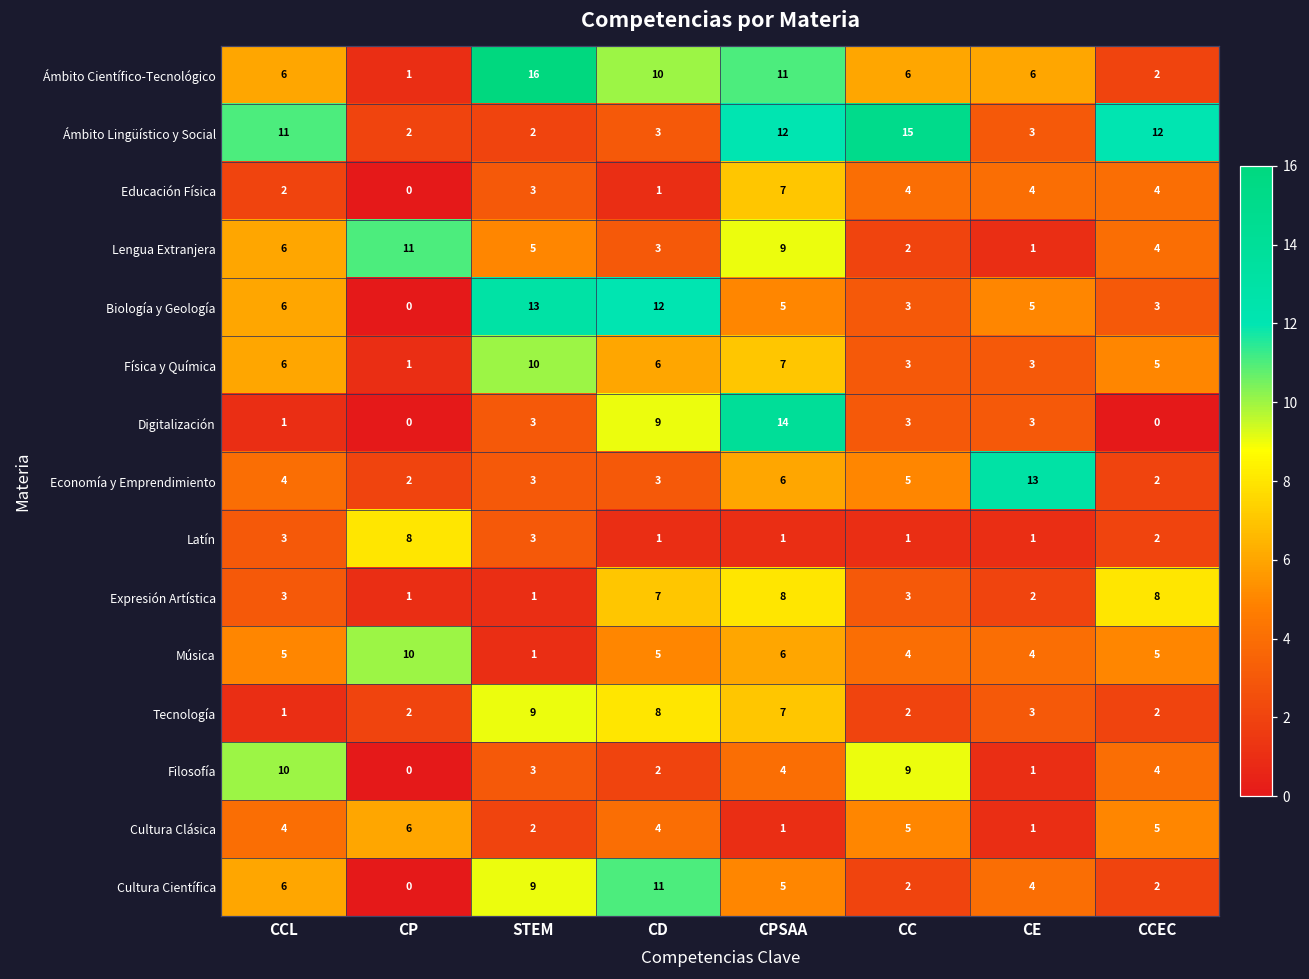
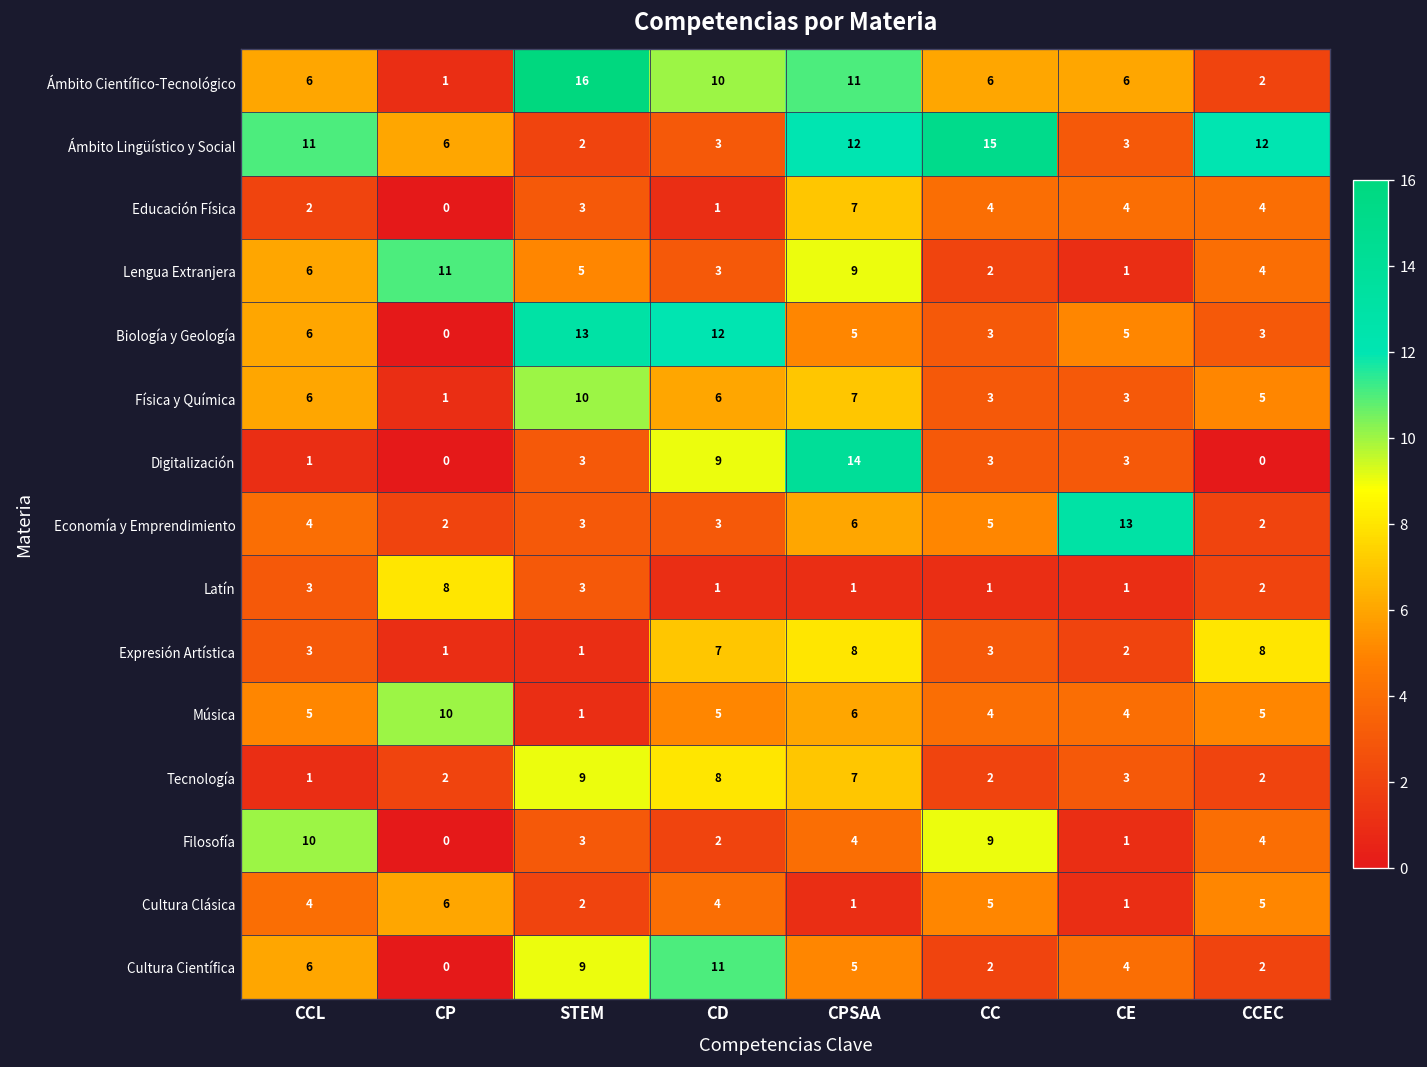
Ámbito Lingüístico y Social, CP: 2 -> 6
